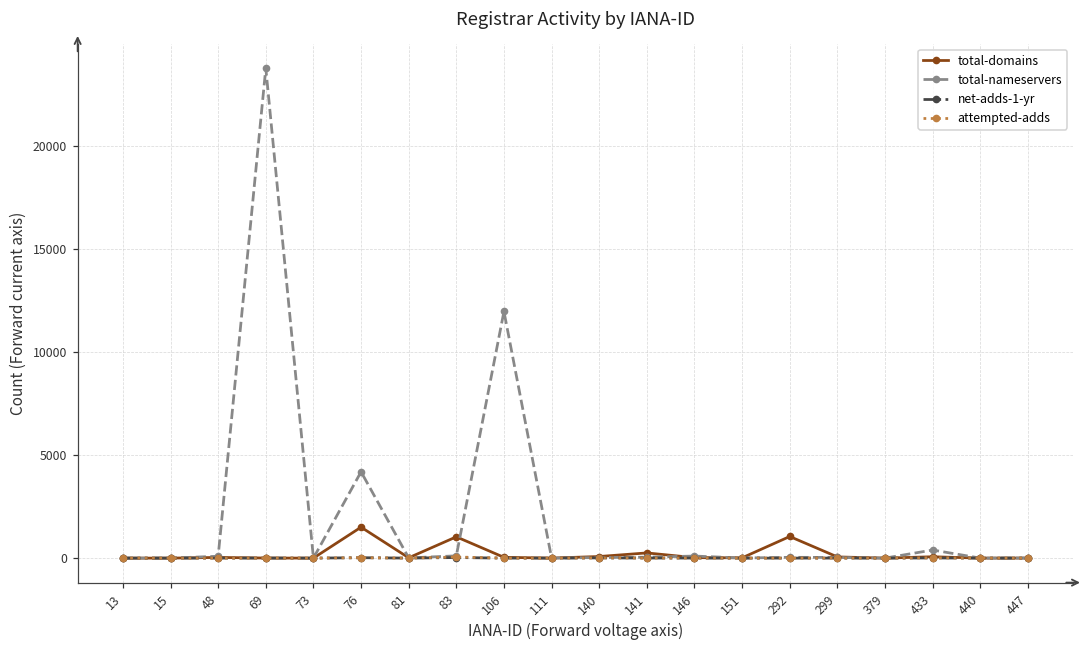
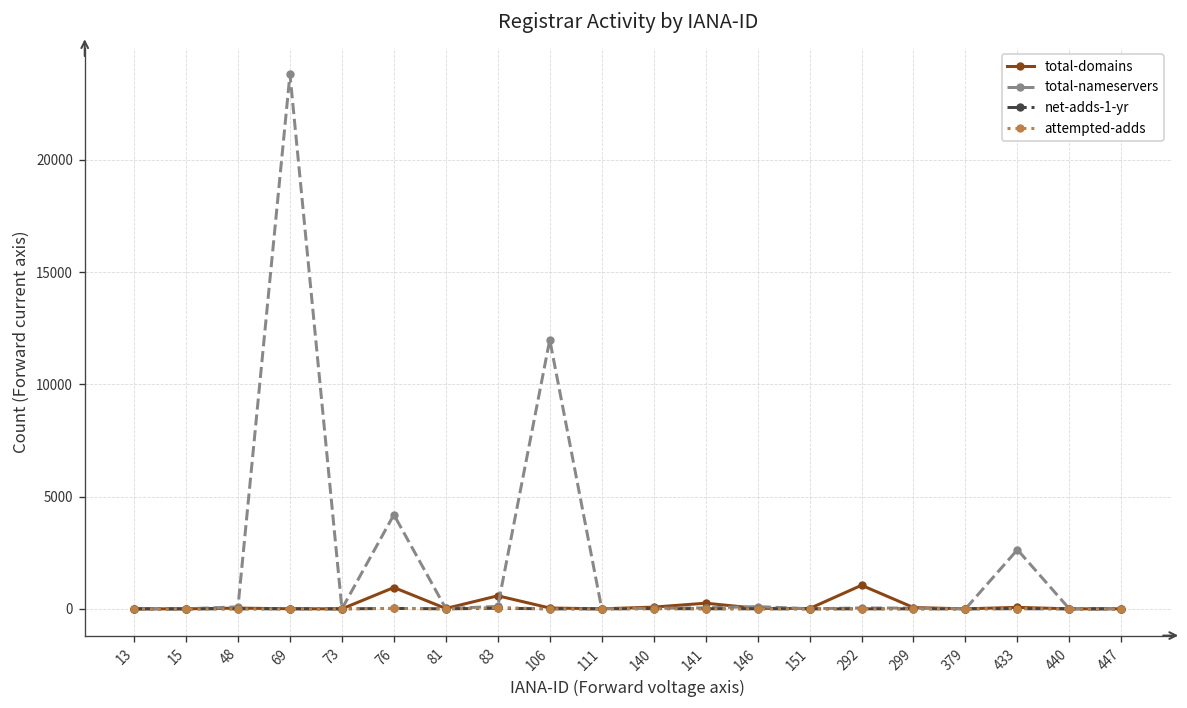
total-domains, 76: 1500 -> 1000
total-domains, 83: 1000 -> 600
total-nameservers, 433: 400 -> 2600
